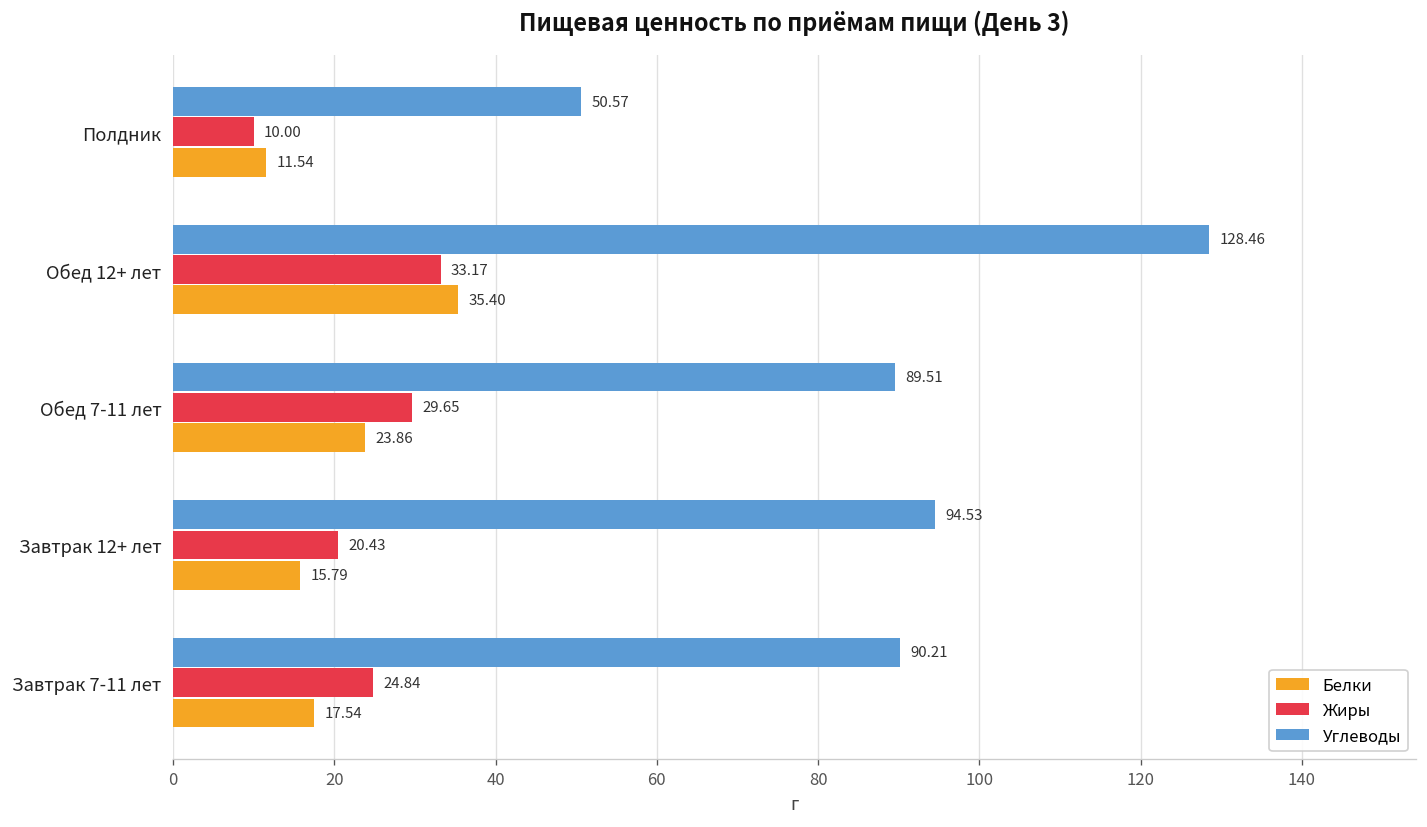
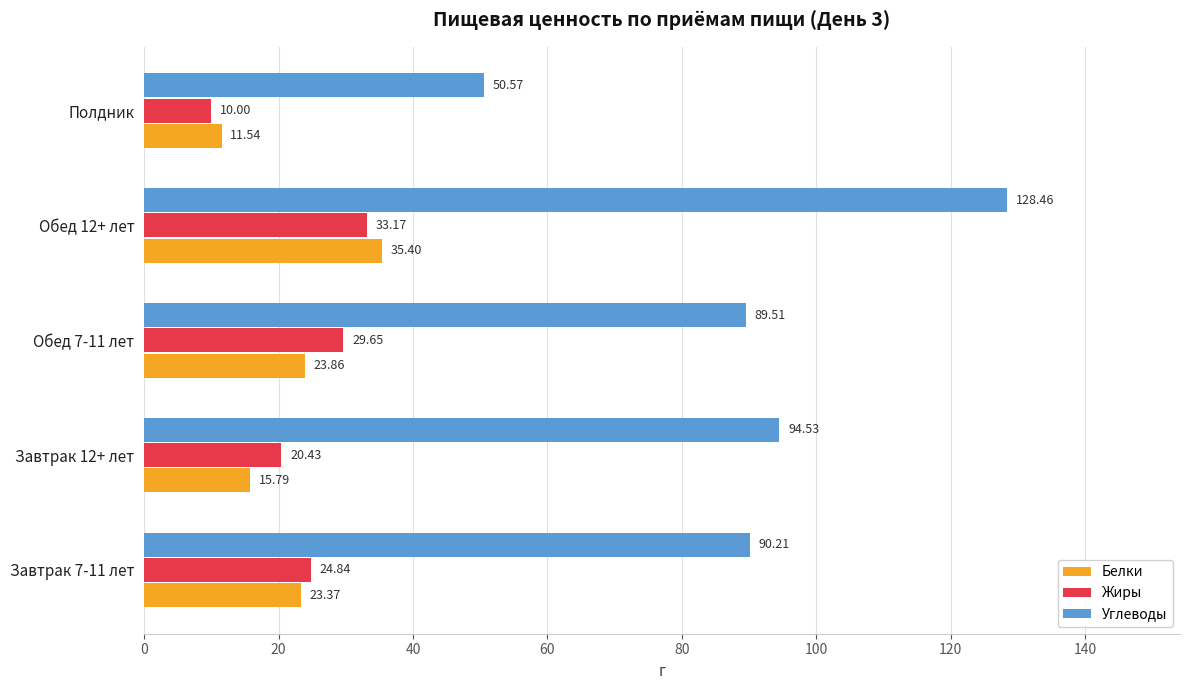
Белки, Завтрак 7-11 лет: 17.54 -> 23.37
